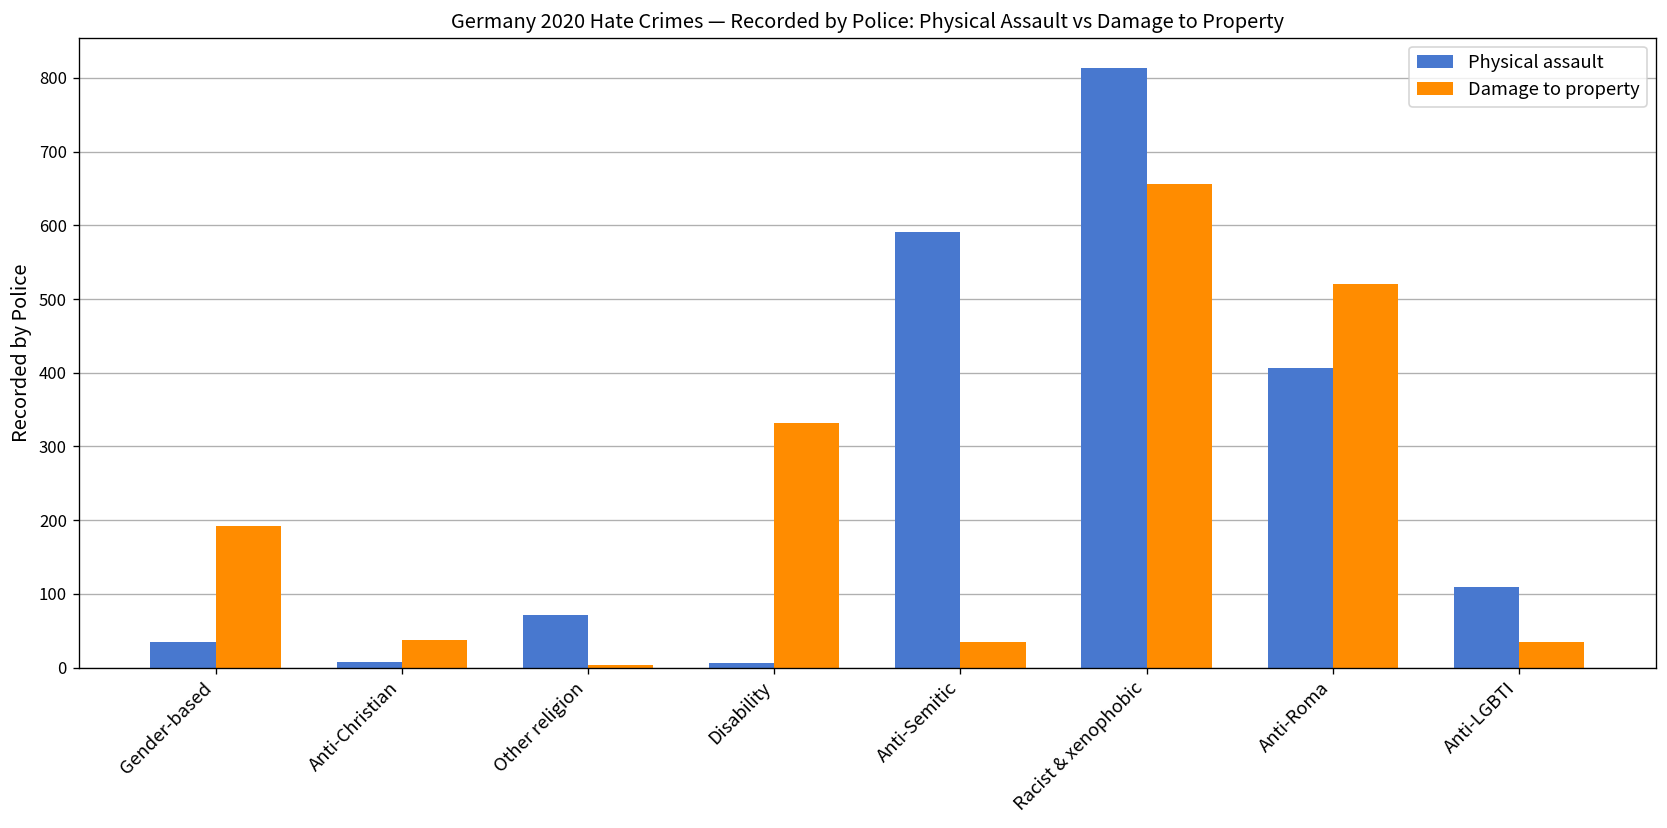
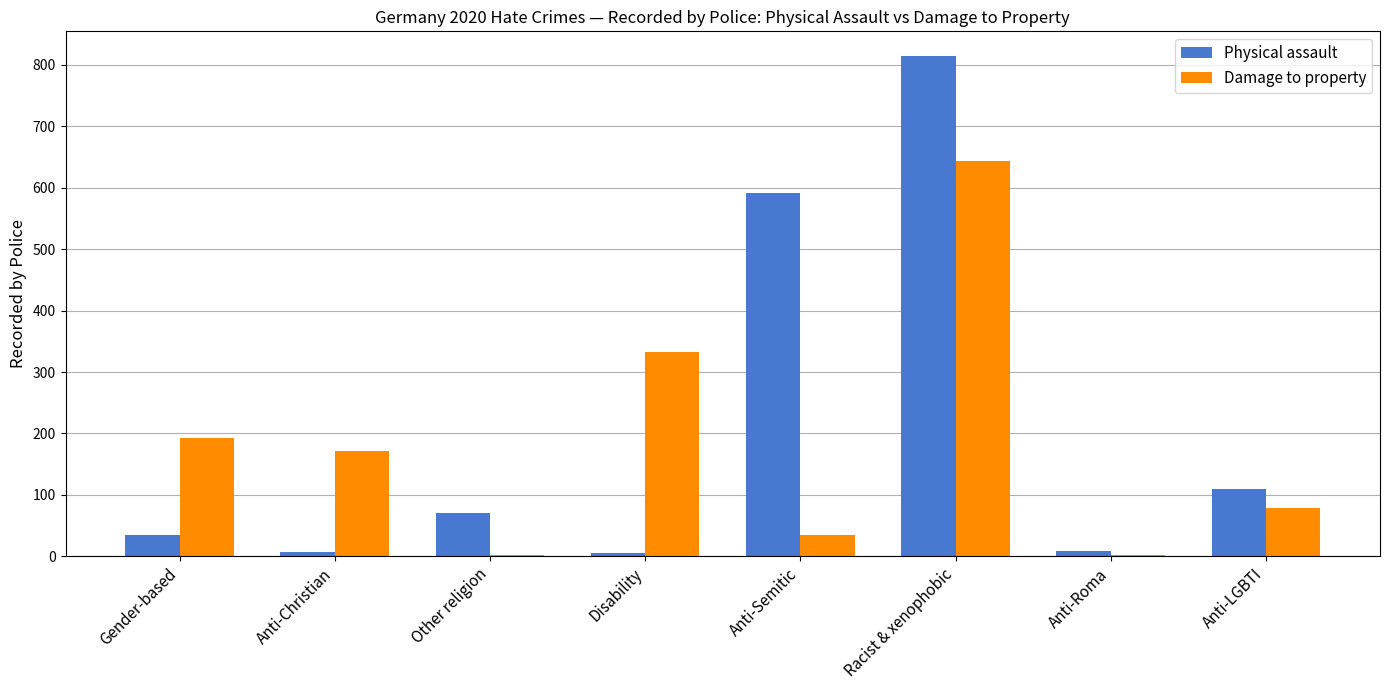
Damage to property, Anti-Christian: 40 -> 170
Damage to property, Racist & xenophobic: 660 -> 640
Physical assault, Anti-Roma: 410 -> 10
Damage to property, Anti-Roma: 520 -> 0
Damage to property, Anti-LGBTI: 40 -> 80
